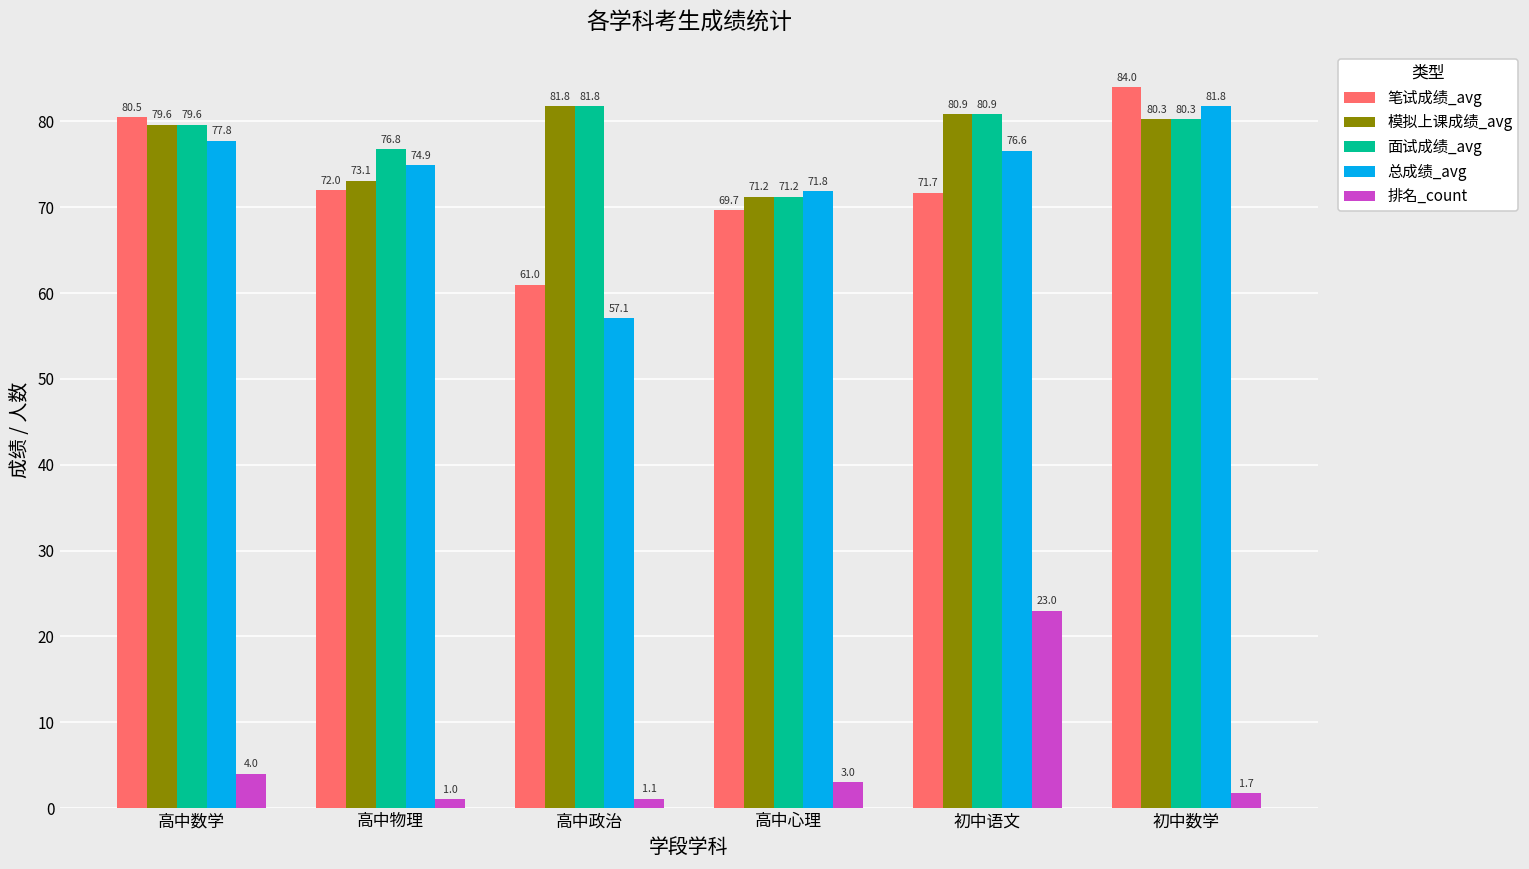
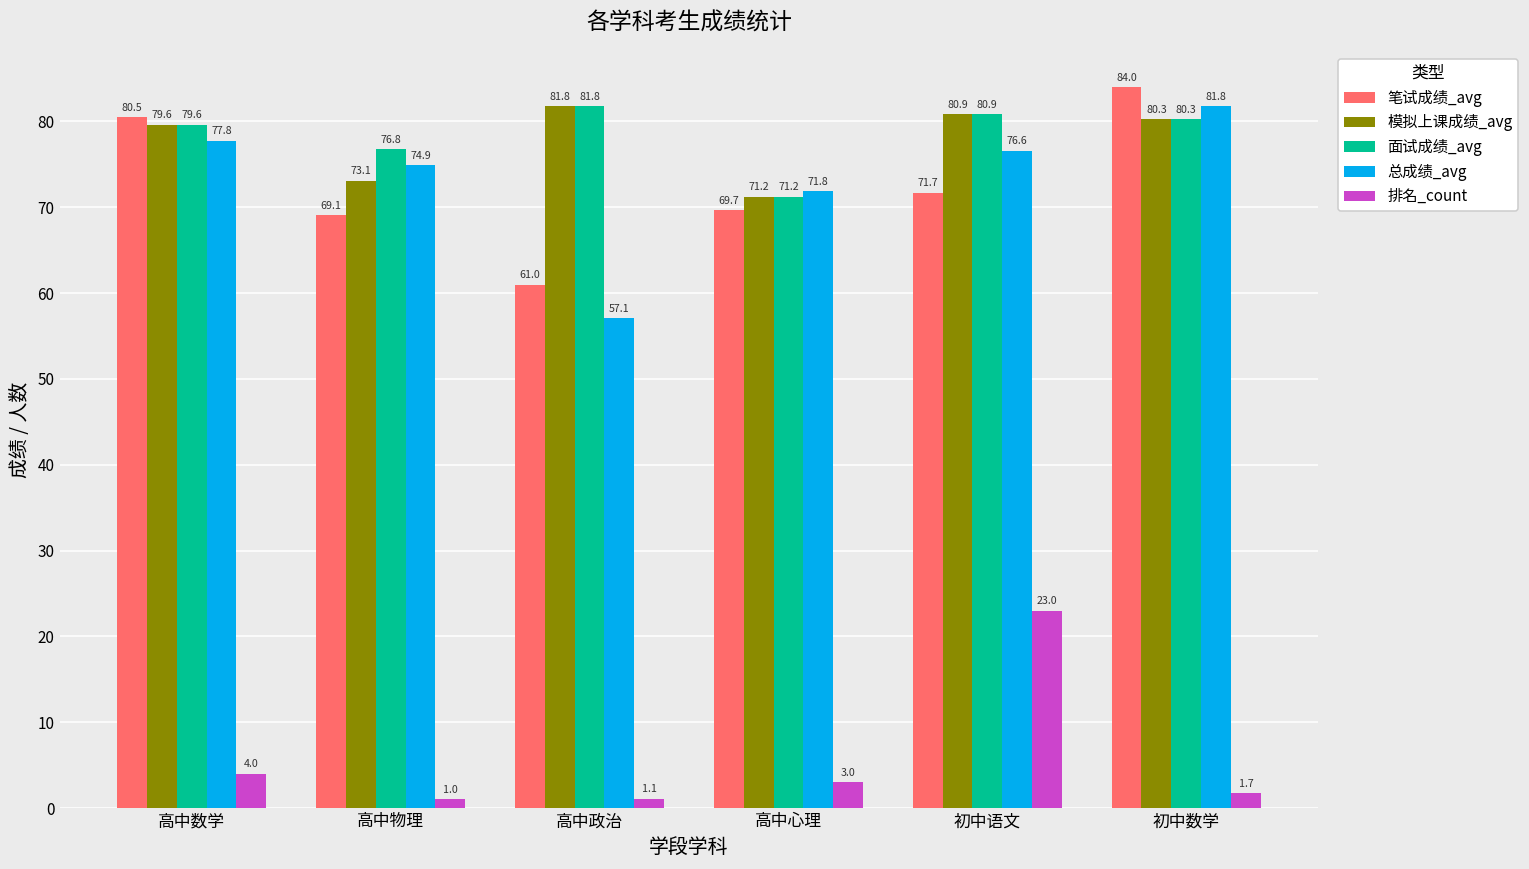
笔试成绩_avg, 高中物理: 72.0 -> 69.1
